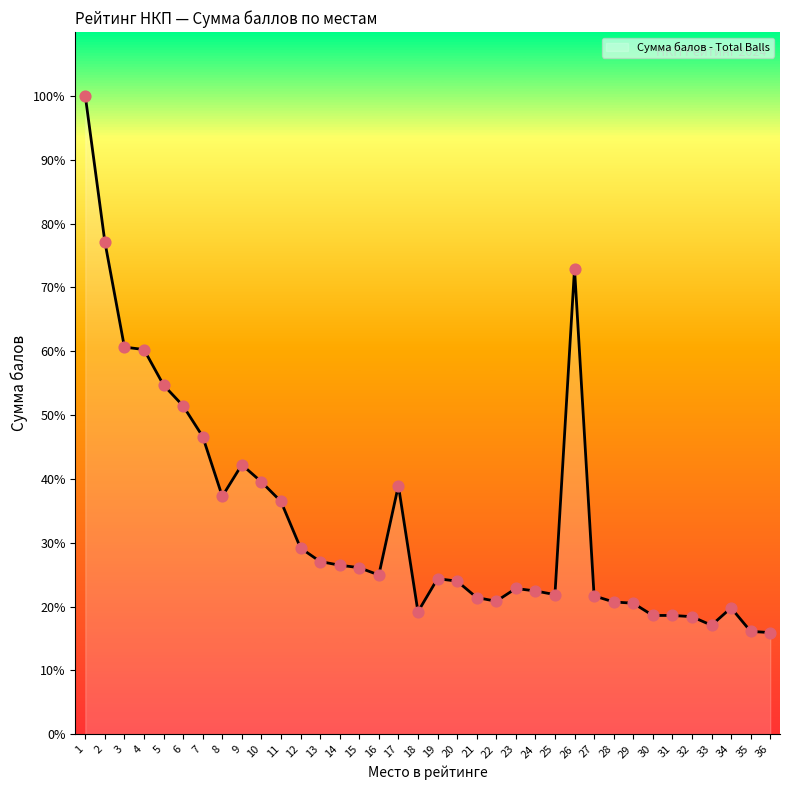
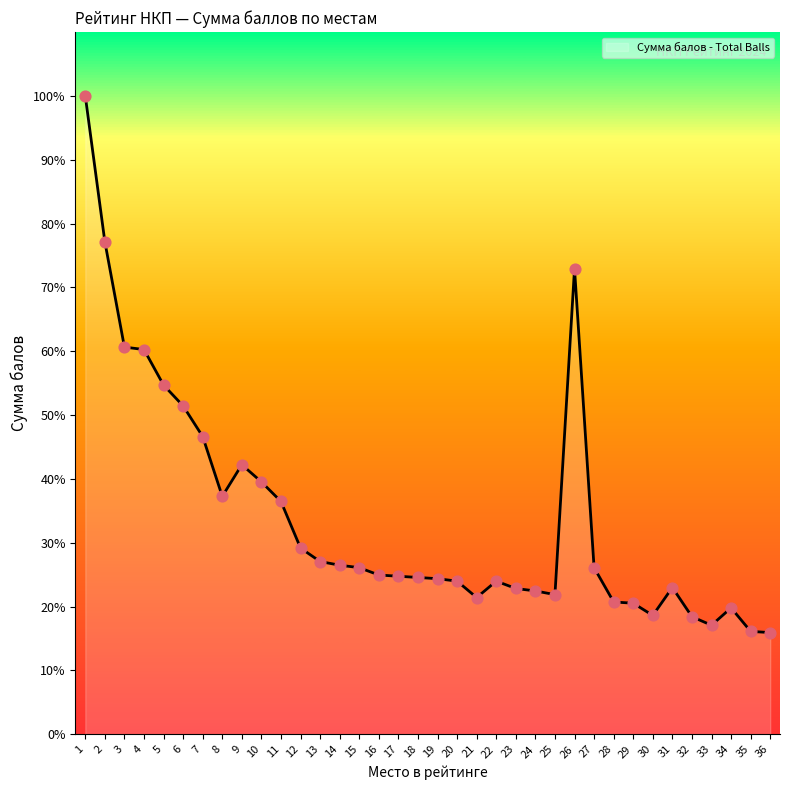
17: 39% -> 25%
18: 19% -> 25%
22: 21% -> 24%
27: 22% -> 26%
31: 19% -> 23%
